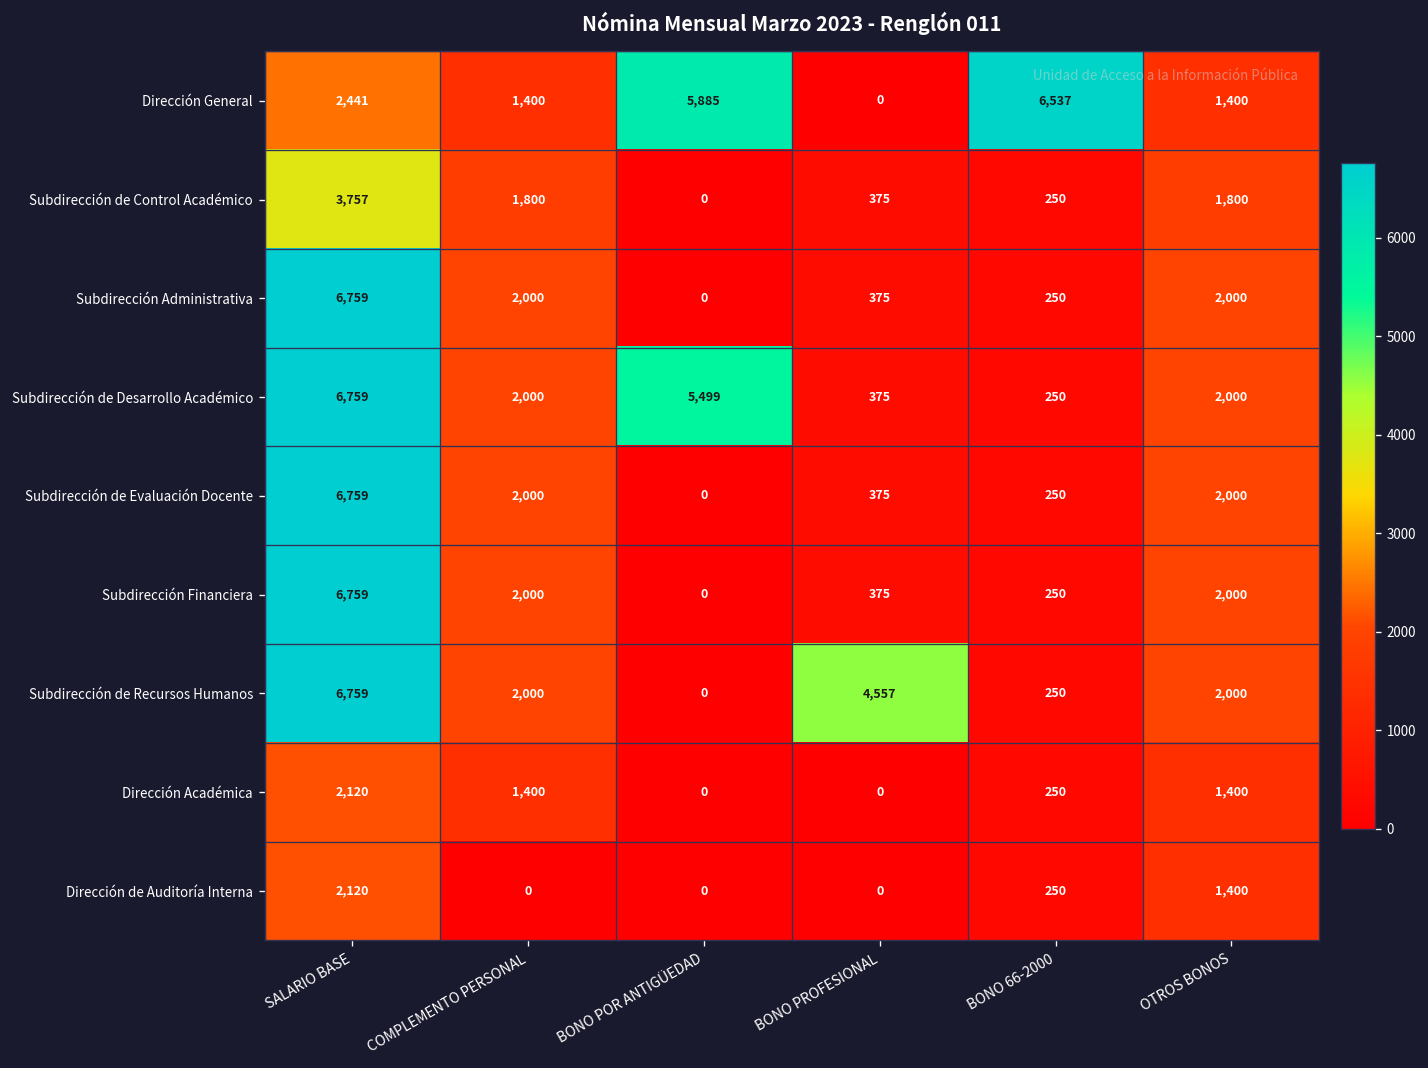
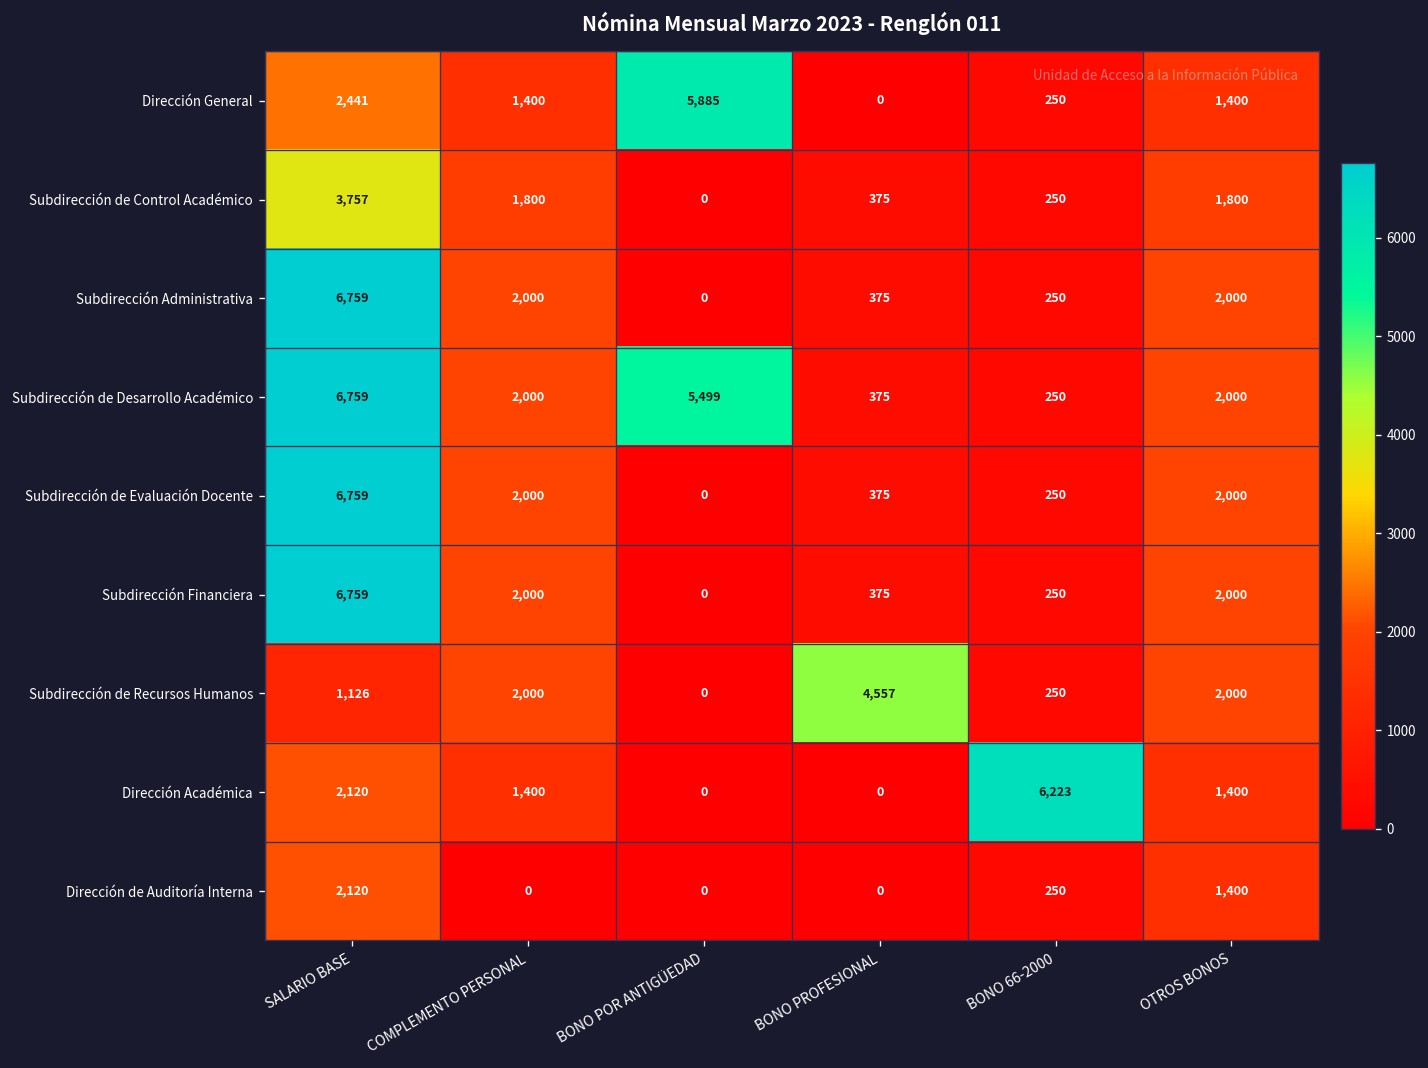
Dirección General, BONO 66-2000: 6,537 -> 250
Subdirección de Recursos Humanos, SALARIO BASE: 6,759 -> 1,126
Dirección Académica, BONO 66-2000: 250 -> 6,223
